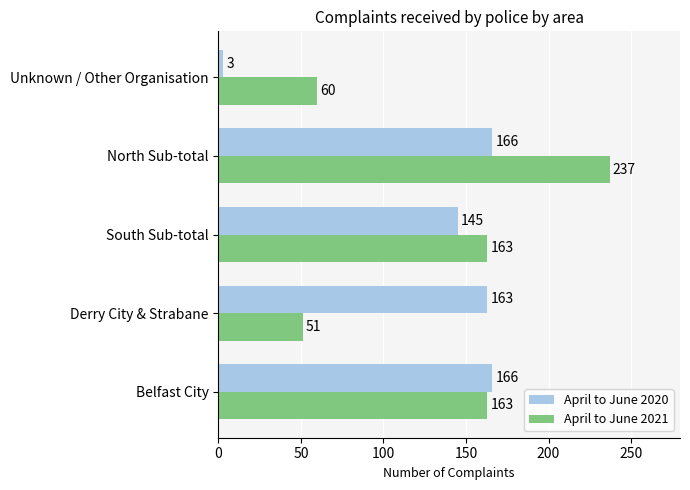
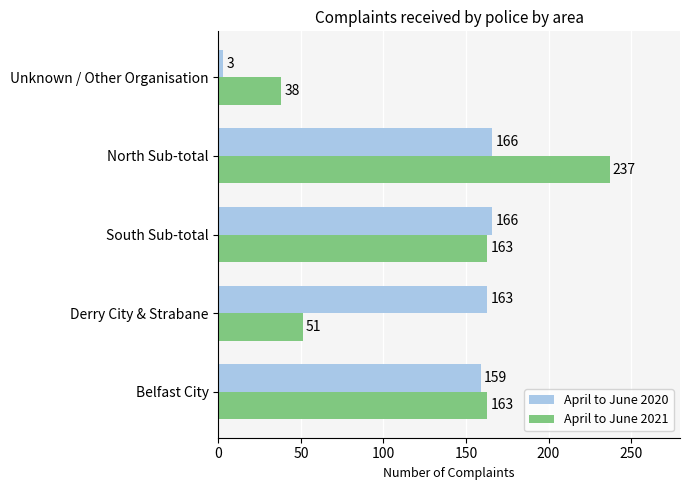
April to June 2021, Unknown / Other Organisation: 60 -> 38
April to June 2020, South Sub-total: 145 -> 166
April to June 2020, Belfast City: 166 -> 159
